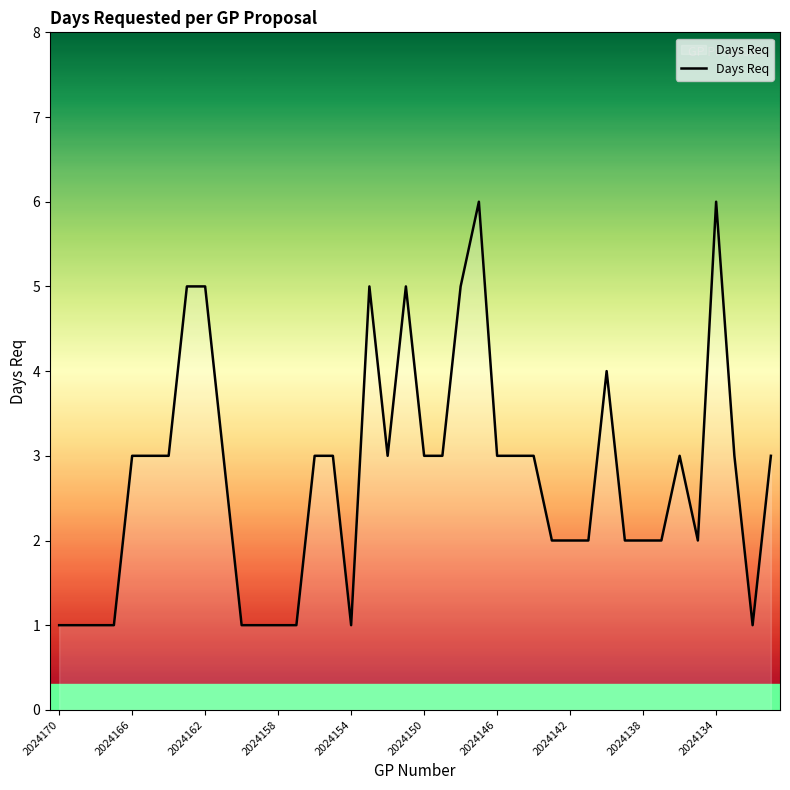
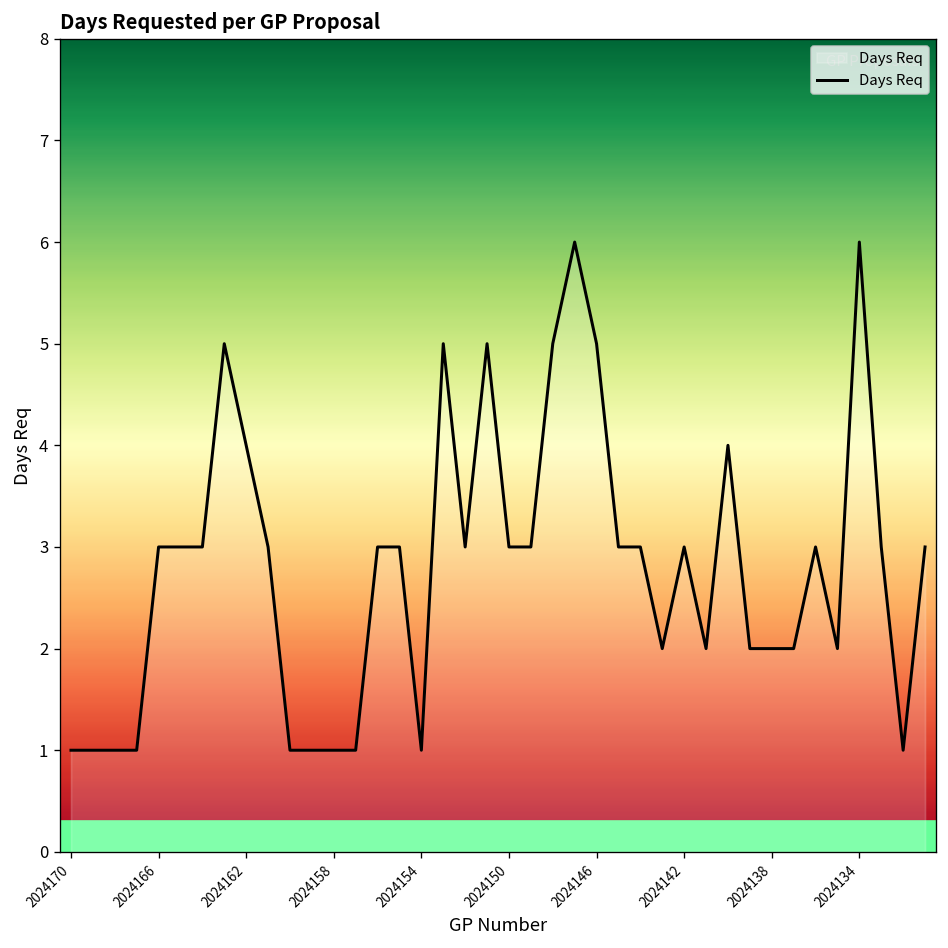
2024162: 5 -> 4
2024146: 3 -> 5
2024142: 2 -> 3
